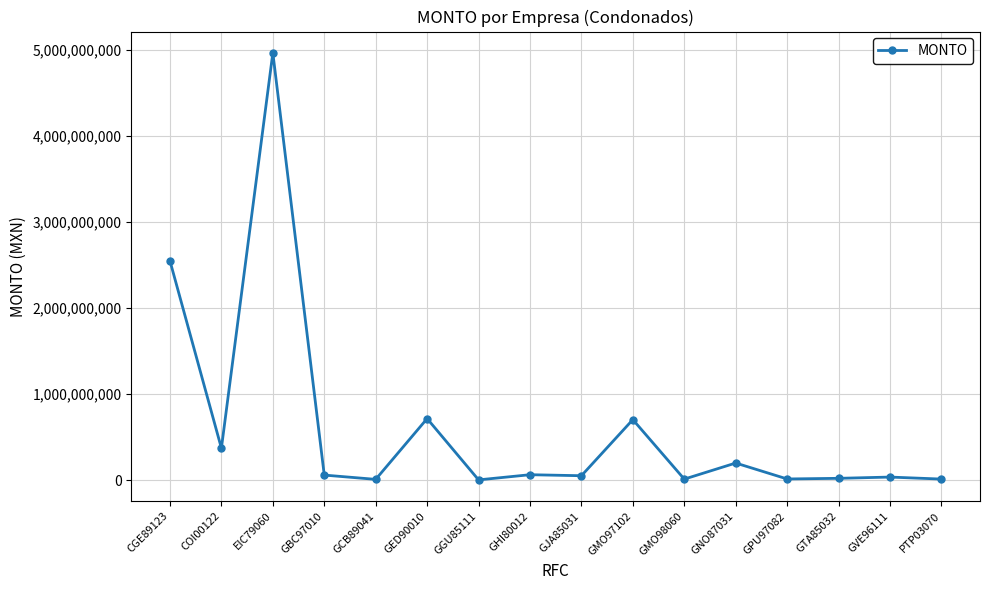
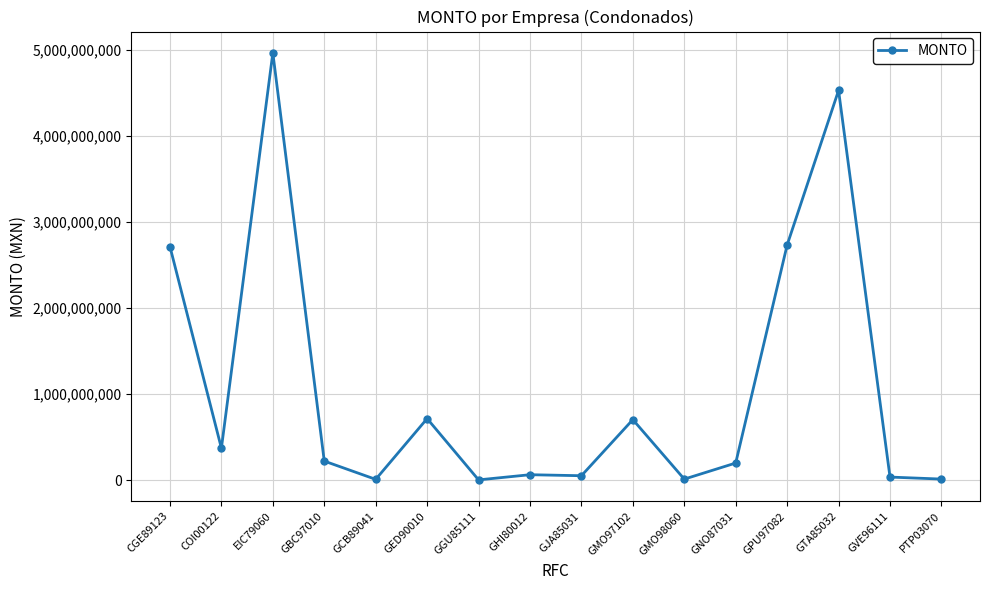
CGE89123: 2,500,000,000 -> 2,700,000,000
GBC97010: 100,000,000 -> 200,000,000
GPU97082: 0 -> 2,700,000,000
GTA85032: 0 -> 4,500,000,000
